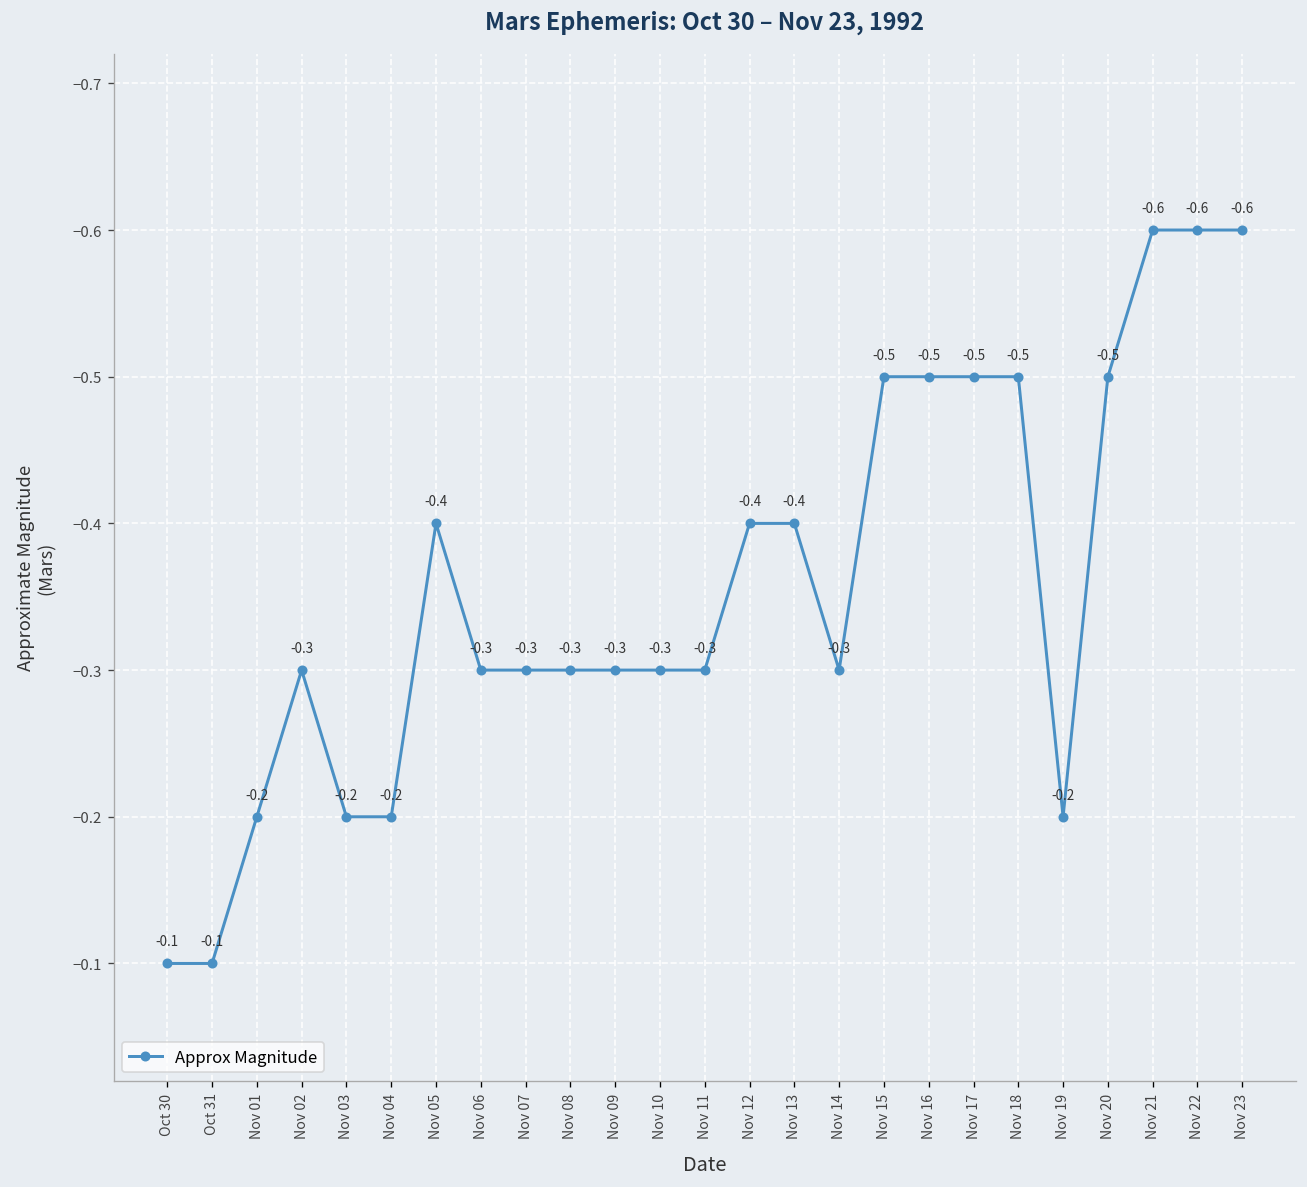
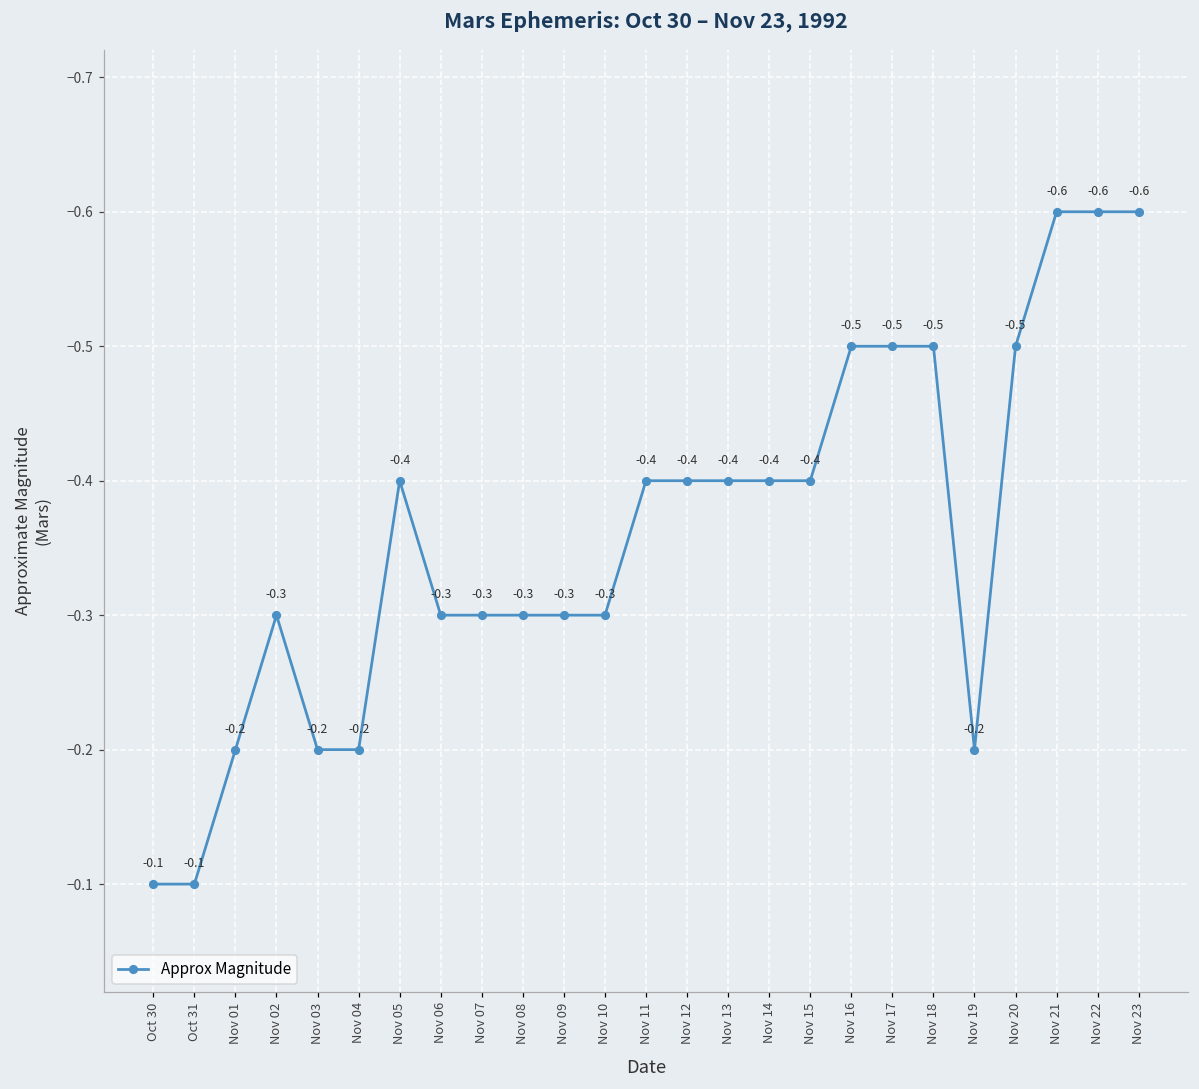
Nov 11: -0.3 -> -0.4
Nov 14: -0.3 -> -0.4
Nov 15: -0.5 -> -0.4
